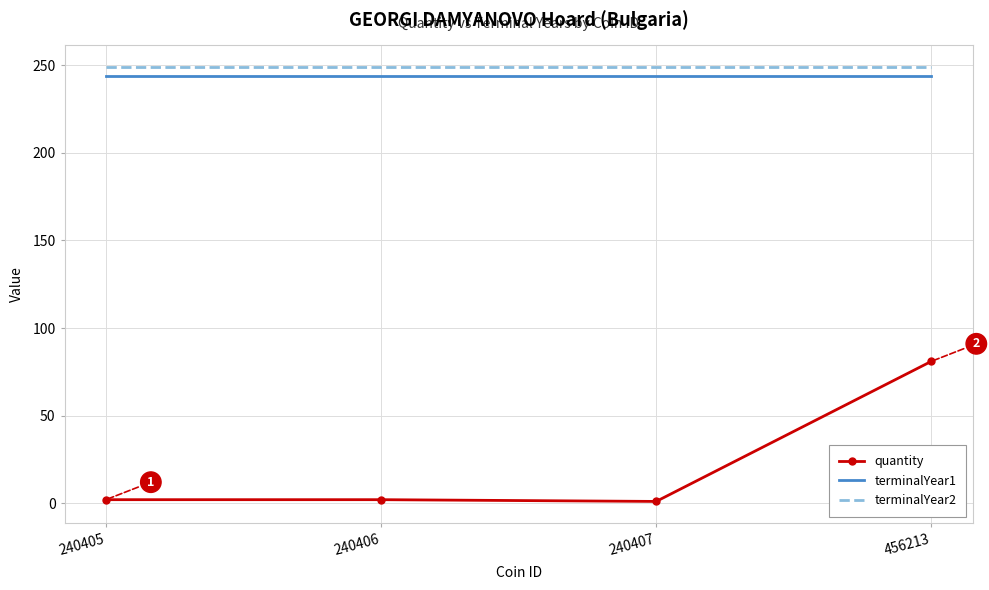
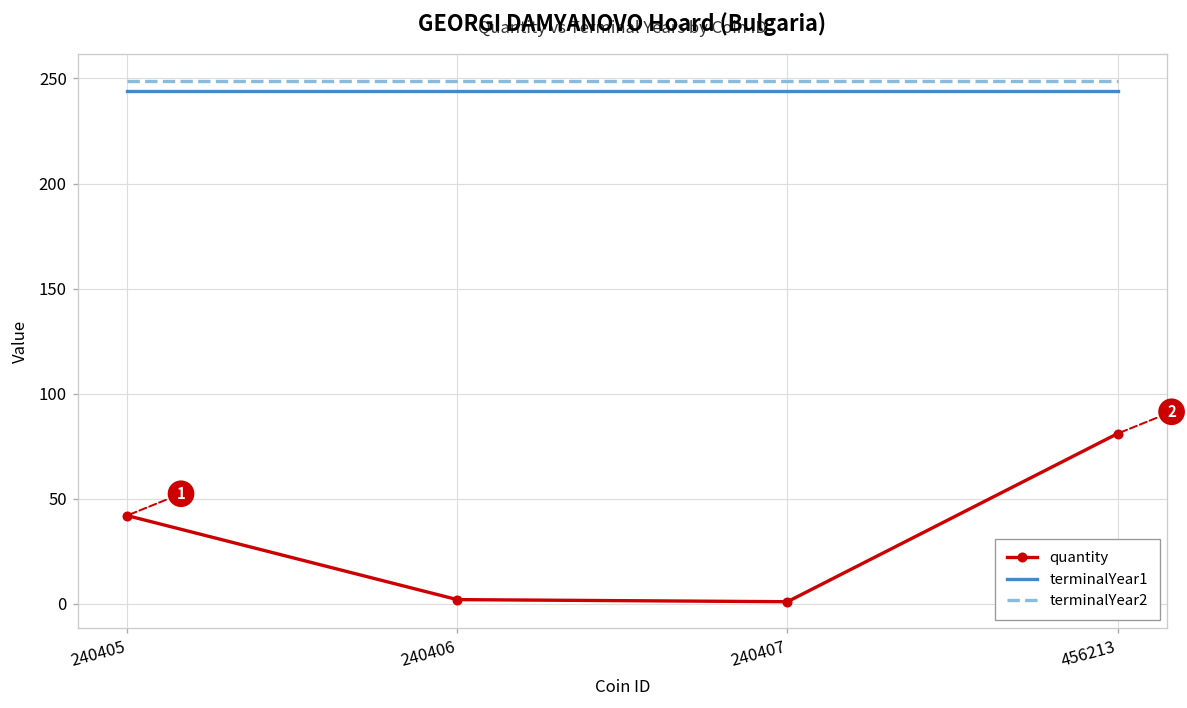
quantity, 240405: 2 -> 42
